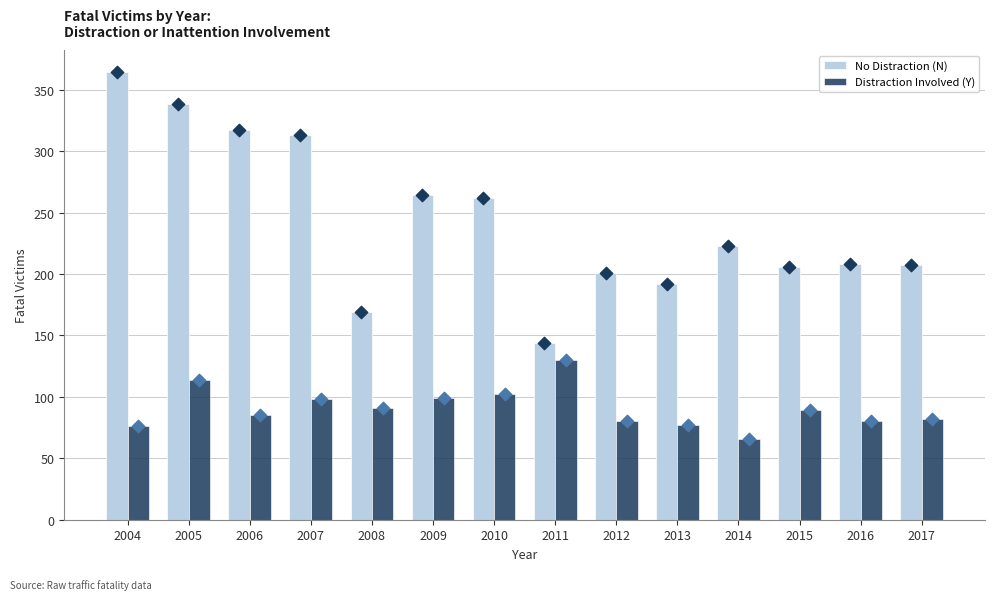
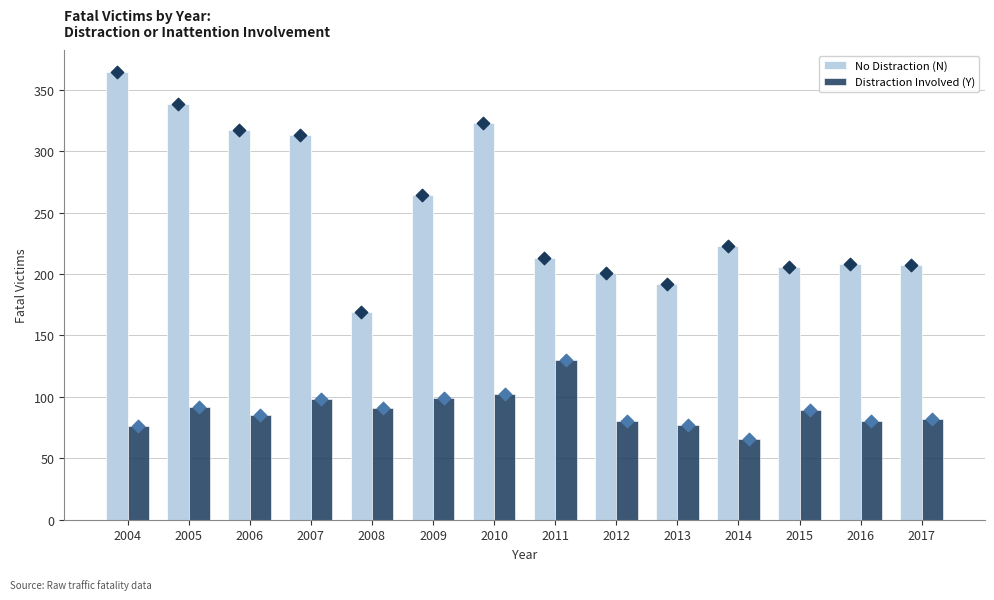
Distraction Involved (Y), 2005: 114 -> 92
No Distraction (N), 2010: 262 -> 323
No Distraction (N), 2011: 144 -> 213
